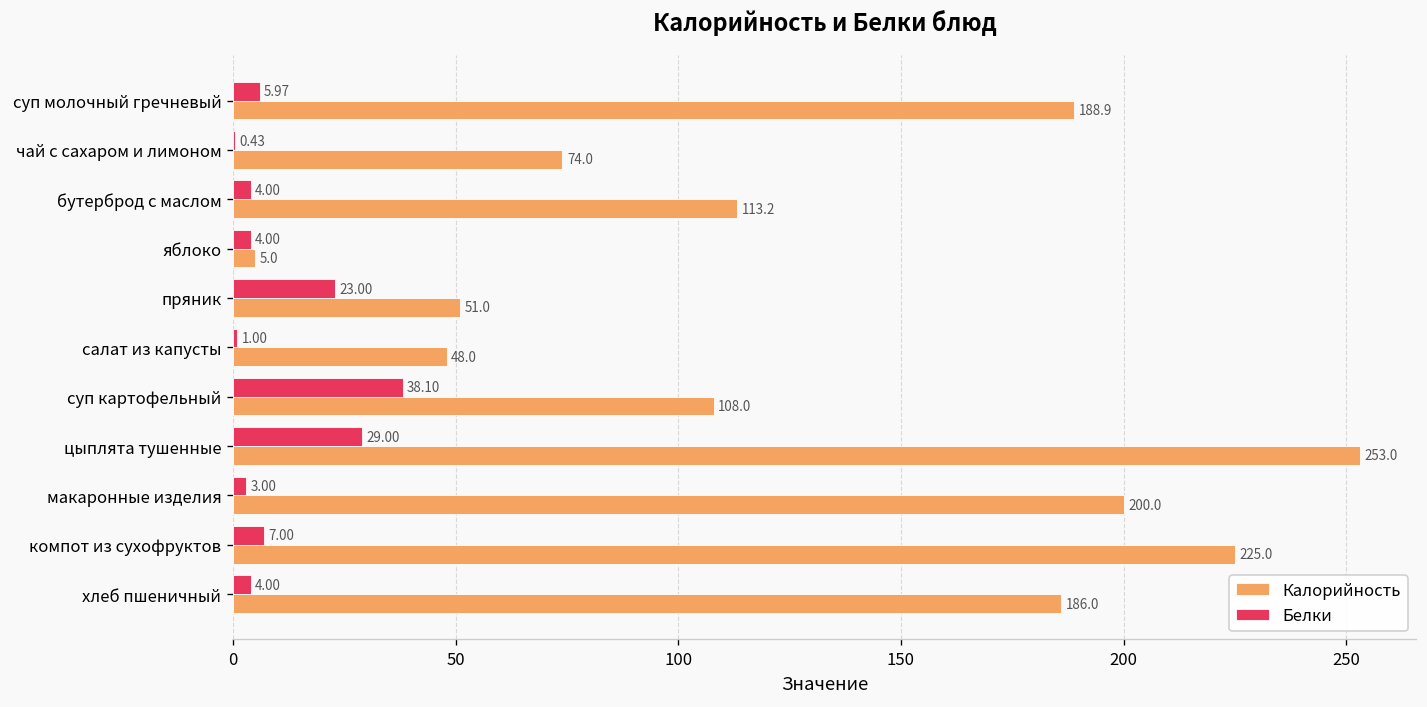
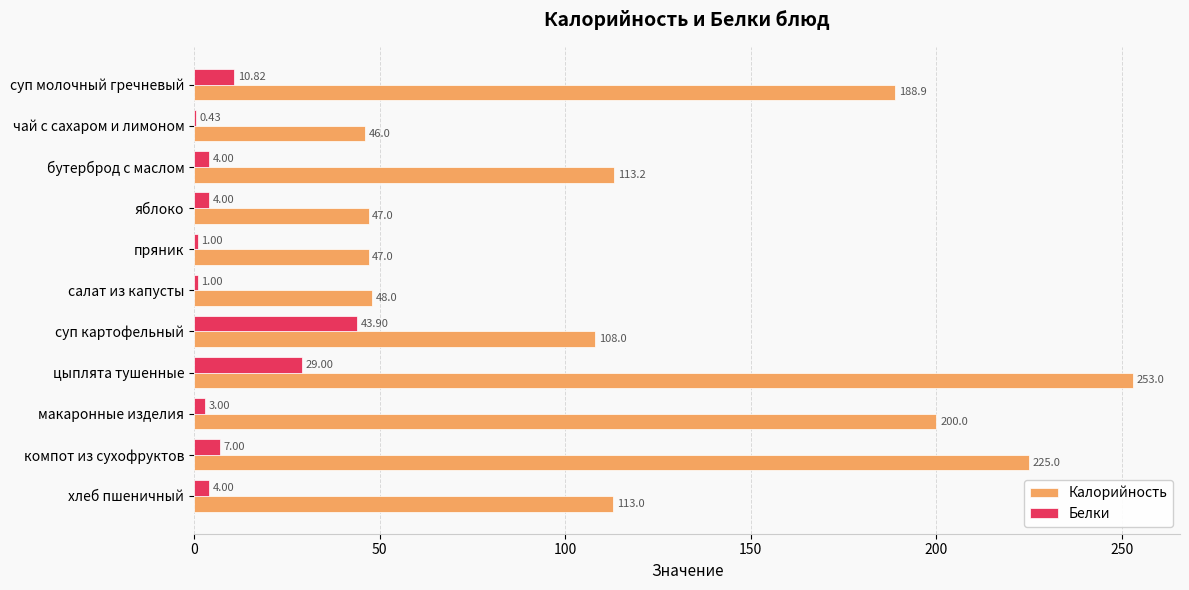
Белки, суп молочный гречневый: 5.97 -> 10.82
Калорийность, чай с сахаром и лимоном: 74.0 -> 46.0
Калорийность, яблоко: 5.0 -> 47.0
Белки, пряник: 23.00 -> 1.00
Калорийность, пряник: 51.0 -> 47.0
Белки, суп картофельный: 38.10 -> 43.90
Калорийность, хлеб пшеничный: 186.0 -> 113.0
